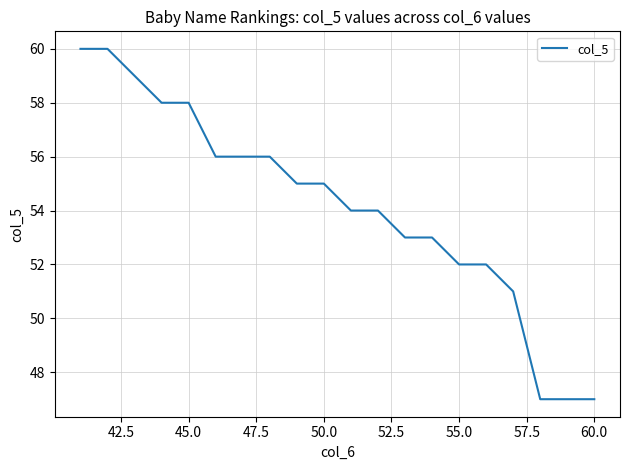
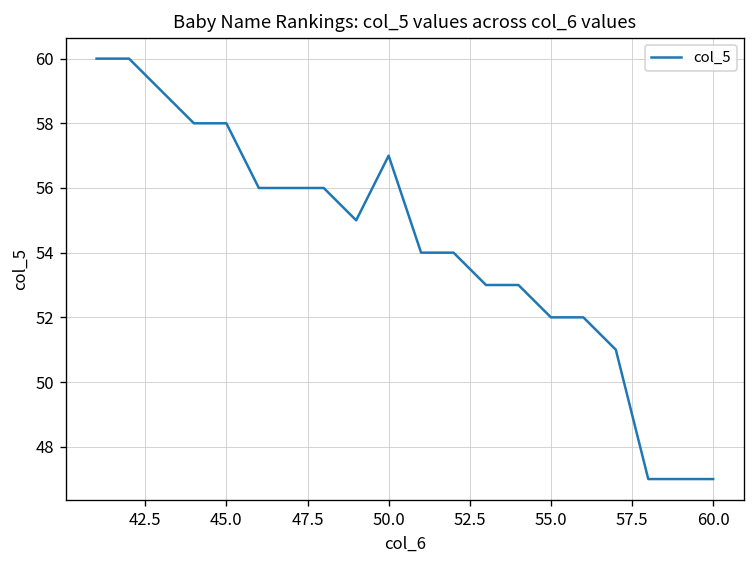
50.0: 55 -> 57
